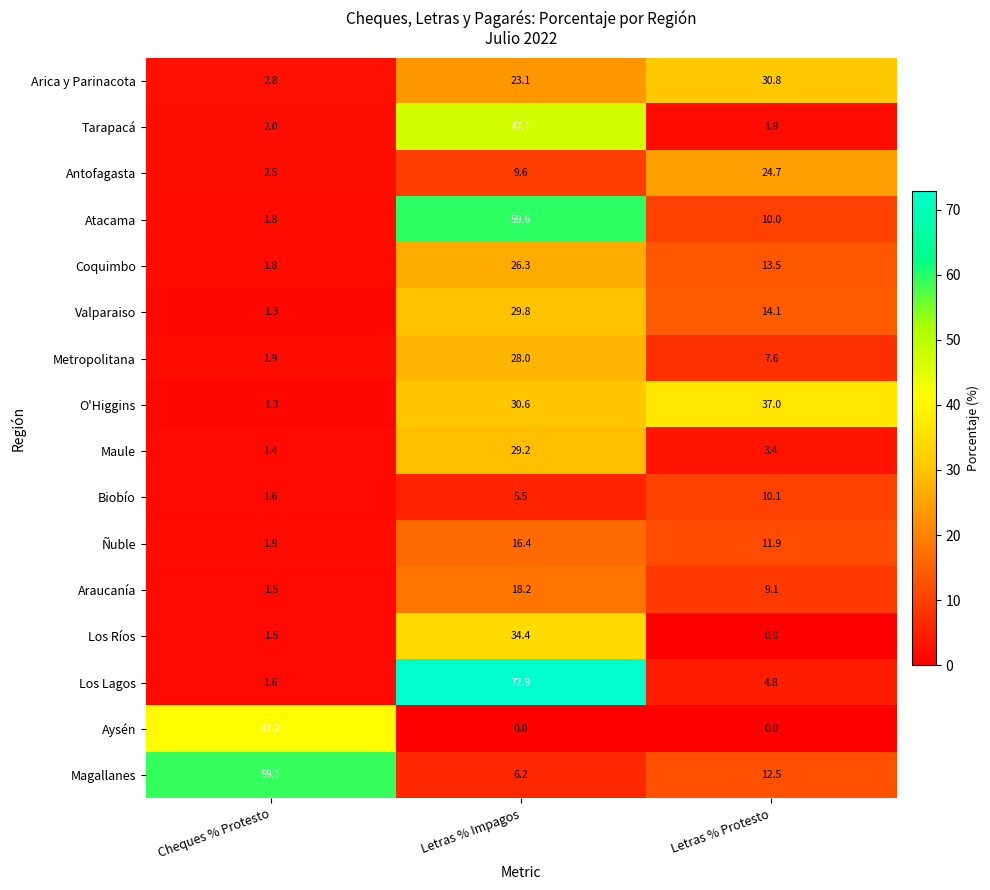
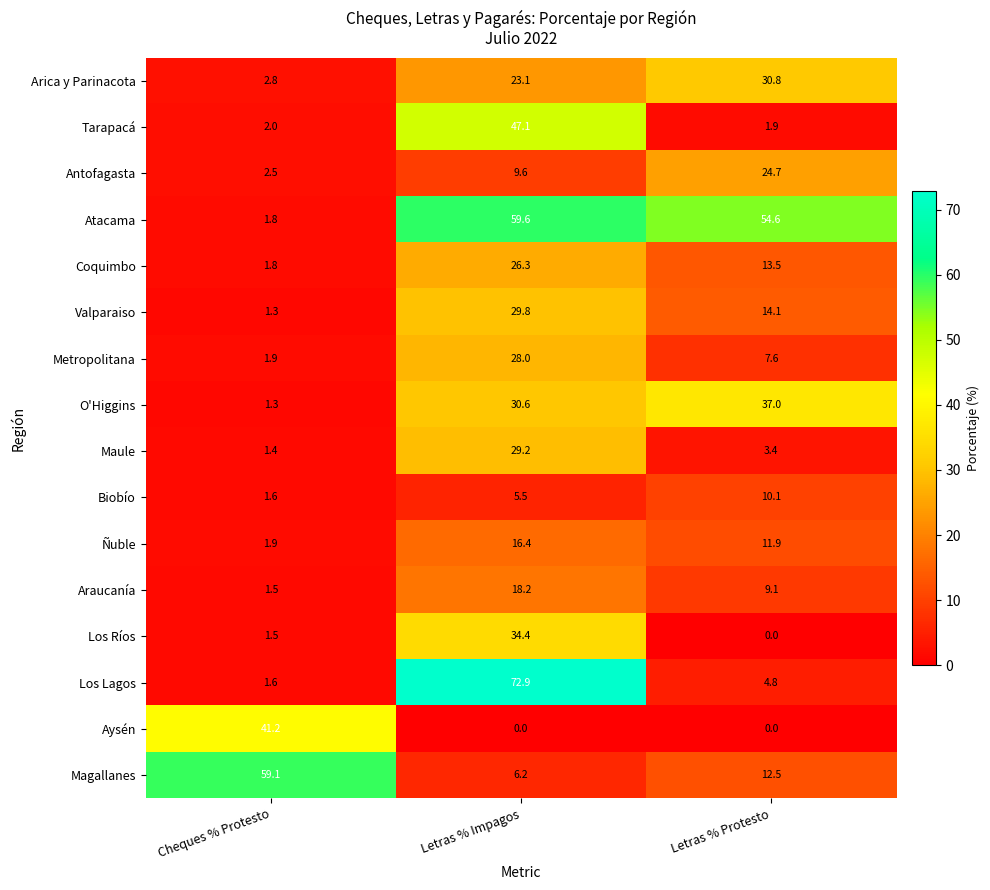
Atacama, Letras % Protesto: 10.0 -> 54.6
